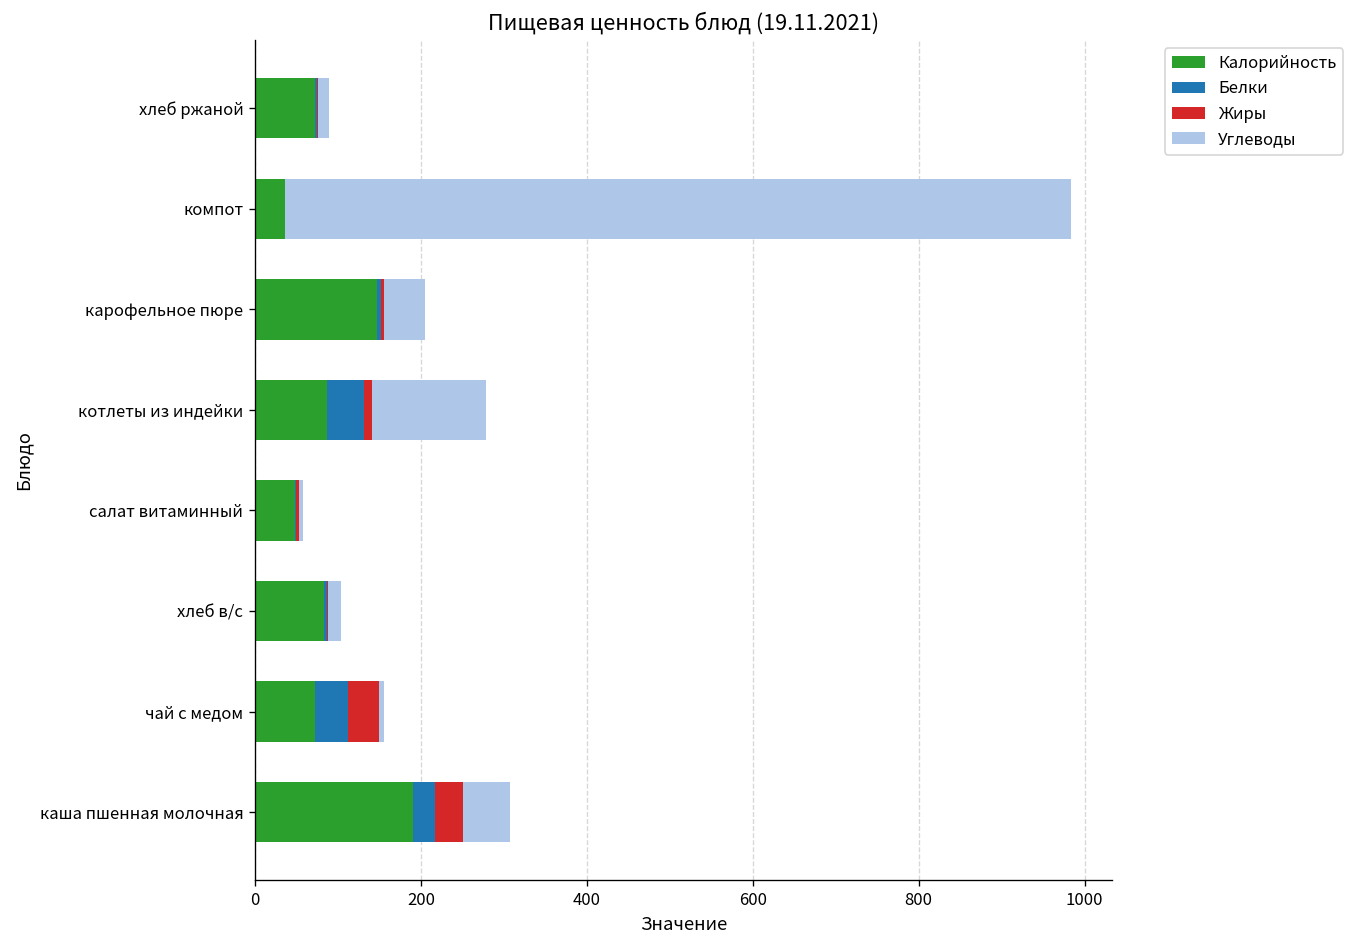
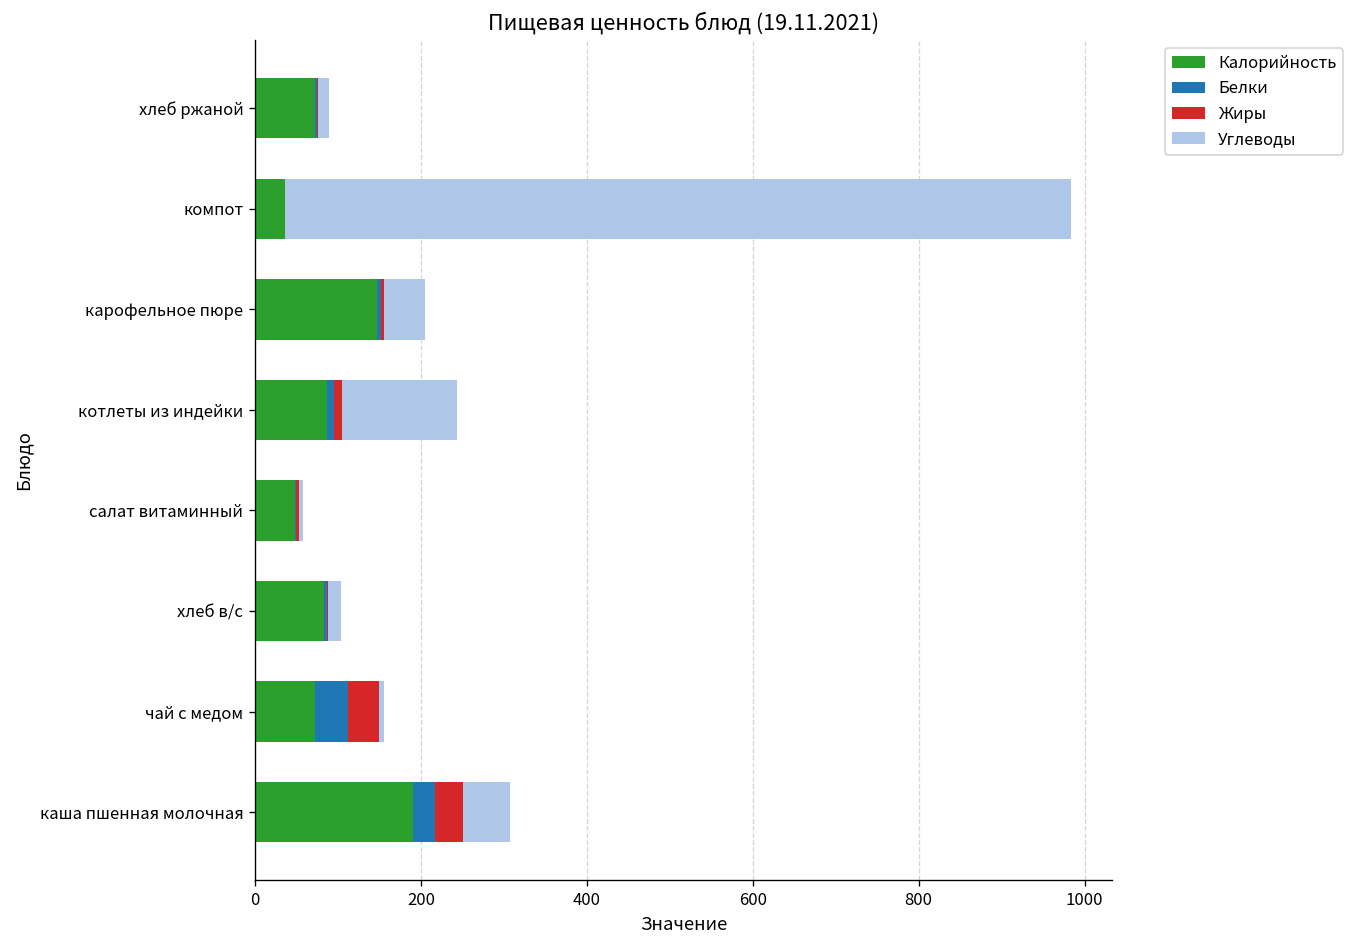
Белки, котлеты из индейки: 40 -> 10
